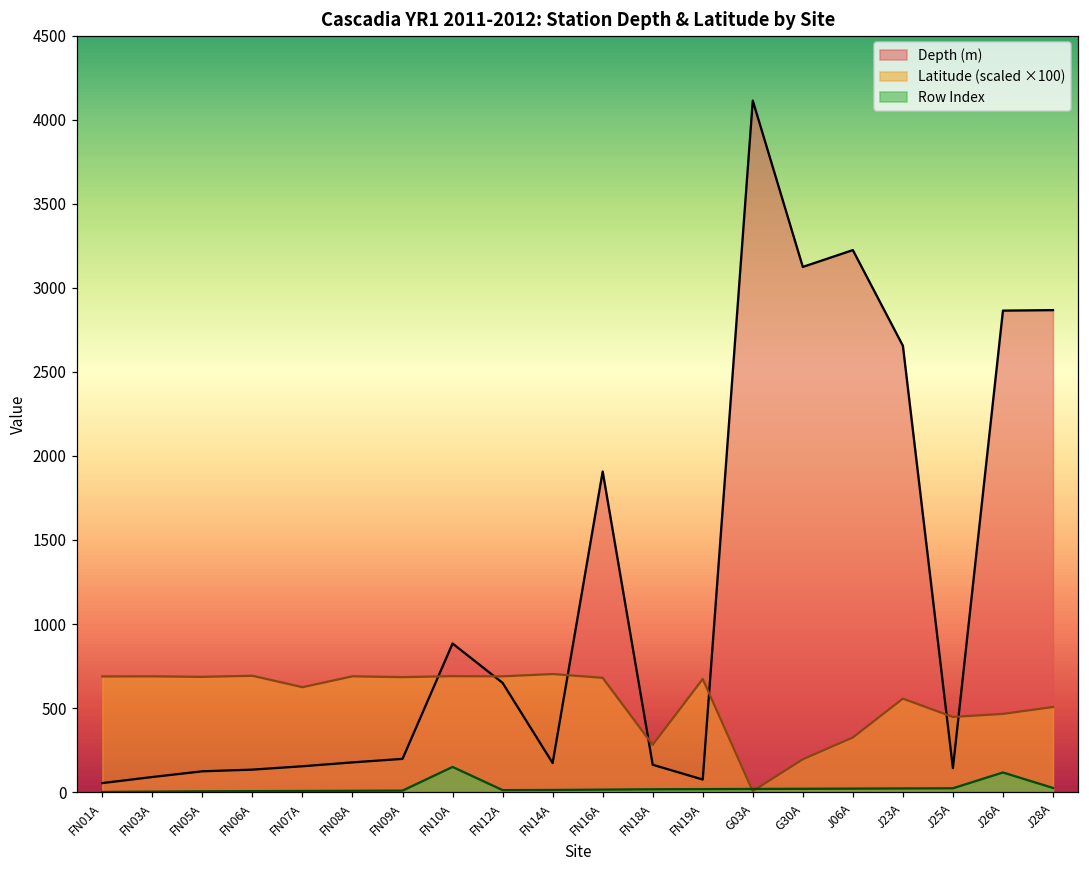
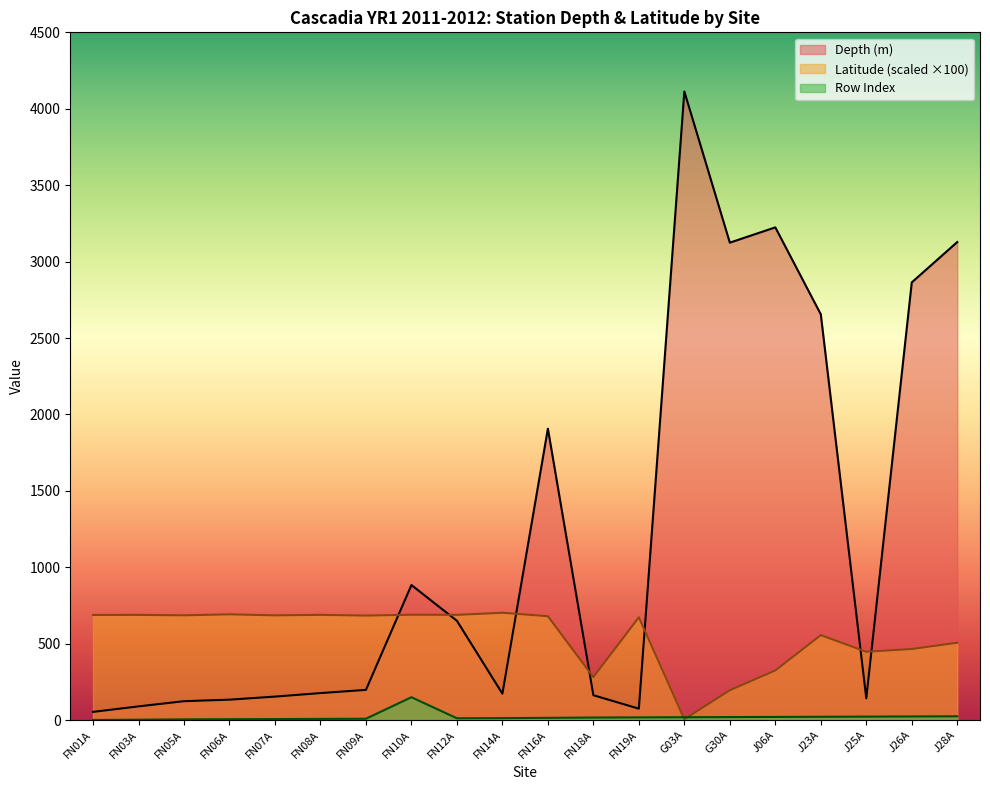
Latitude (scaled ×100), FN07A: 620 -> 690
Row Index, J26A: 120 -> 20
Depth (m), J28A: 2870 -> 3130
